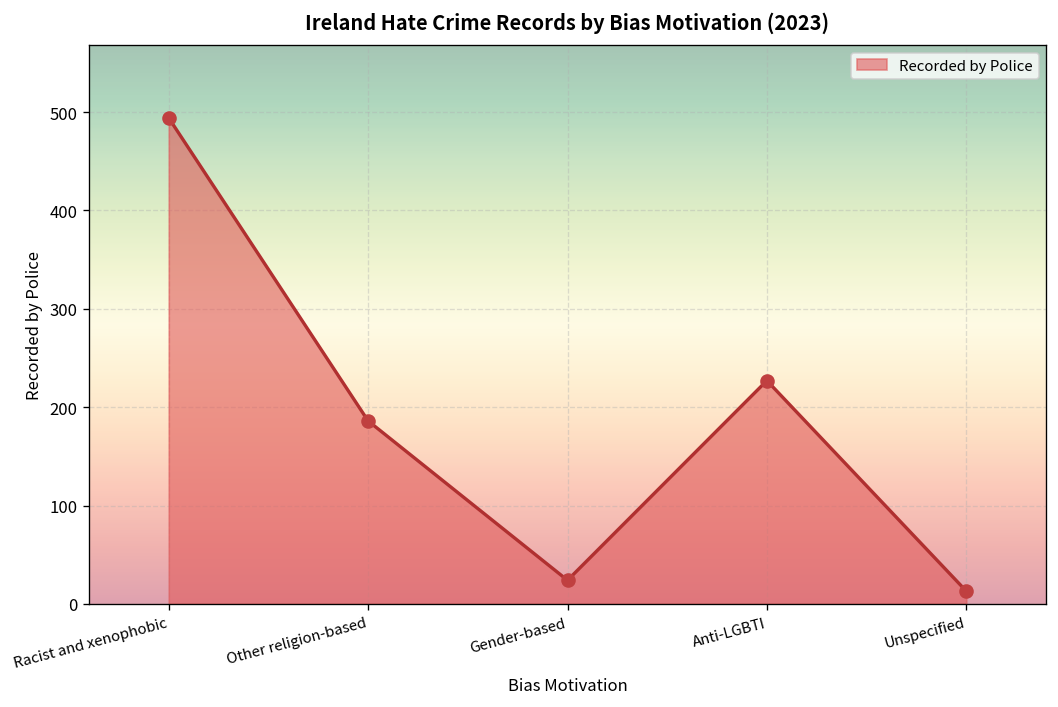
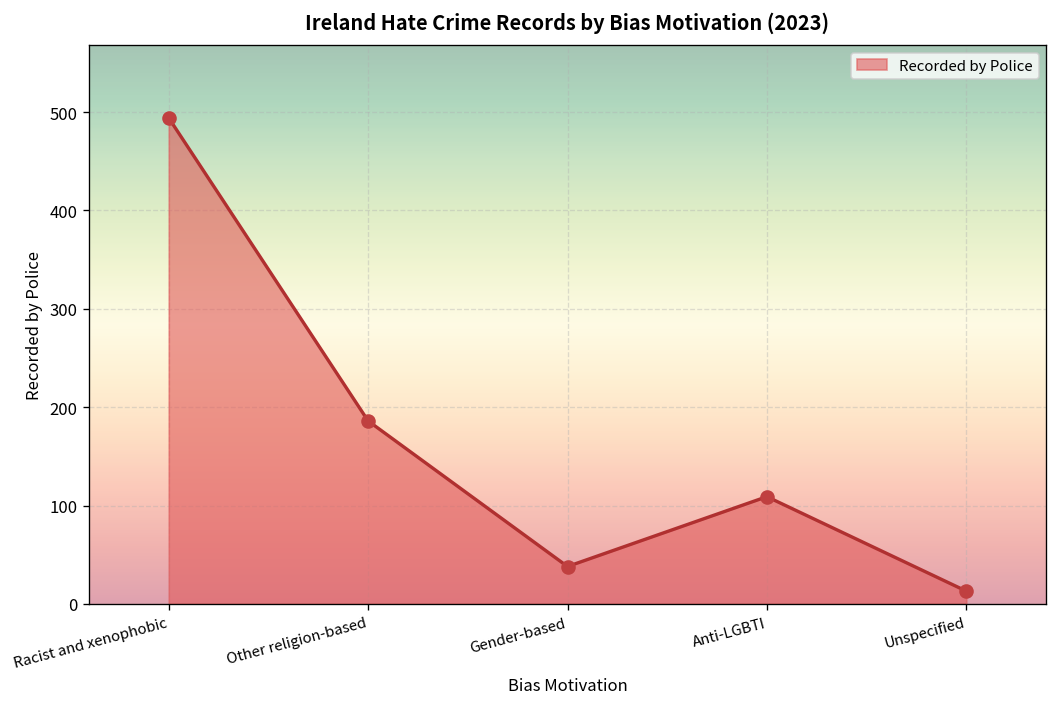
Gender-based: 20 -> 40
Anti-LGBTI: 230 -> 110
